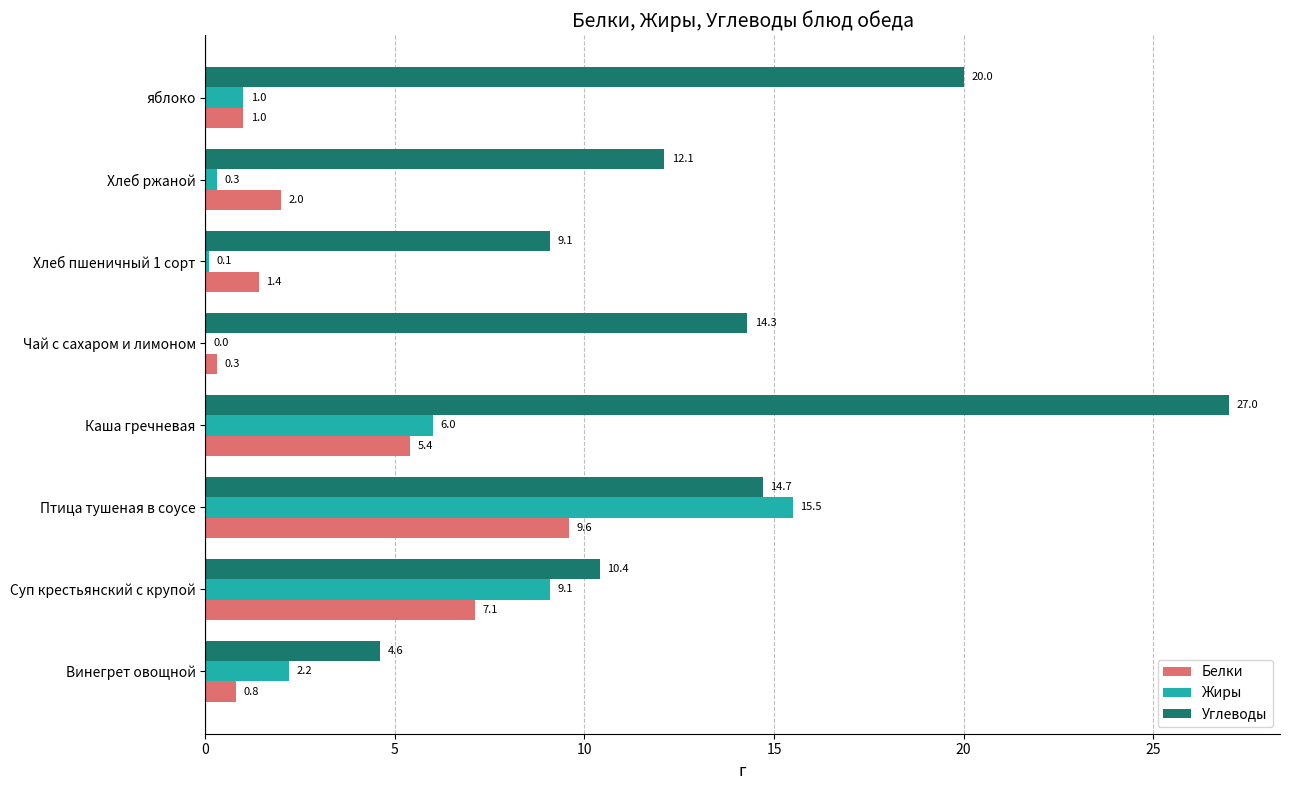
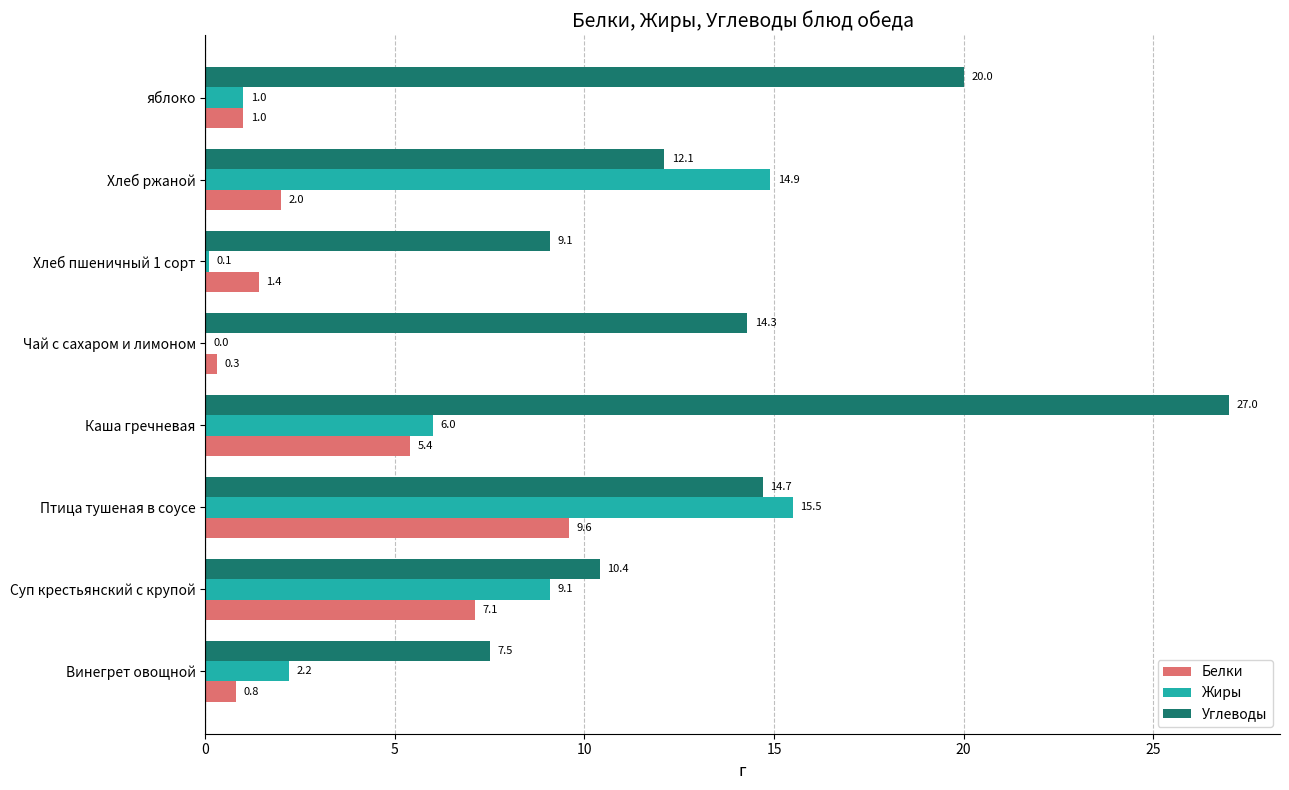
Жиры, Хлеб ржаной: 0.3 -> 14.9
Углеводы, Винегрет овощной: 4.6 -> 7.5
